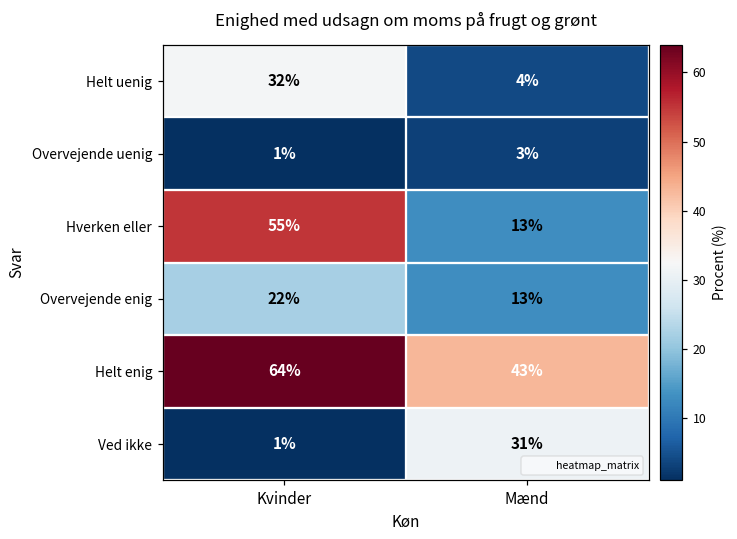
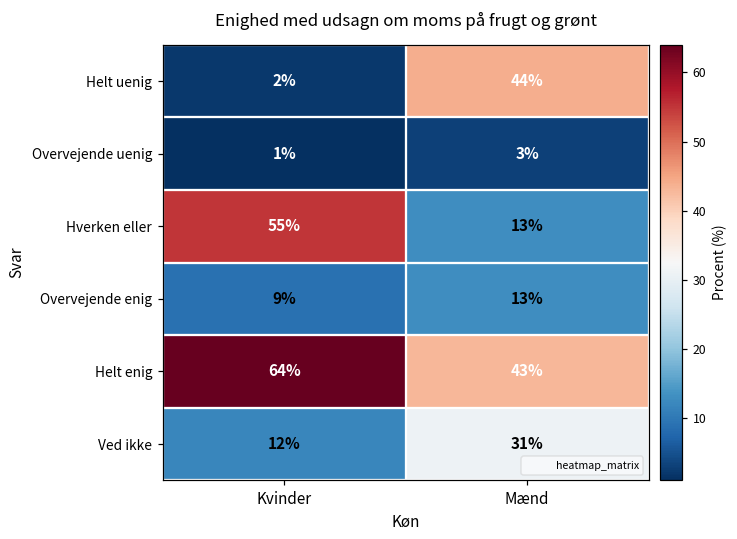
Helt uenig, Kvinder: 32% -> 2%
Helt uenig, Mænd: 4% -> 44%
Overvejende enig, Kvinder: 22% -> 9%
Ved ikke, Kvinder: 1% -> 12%
